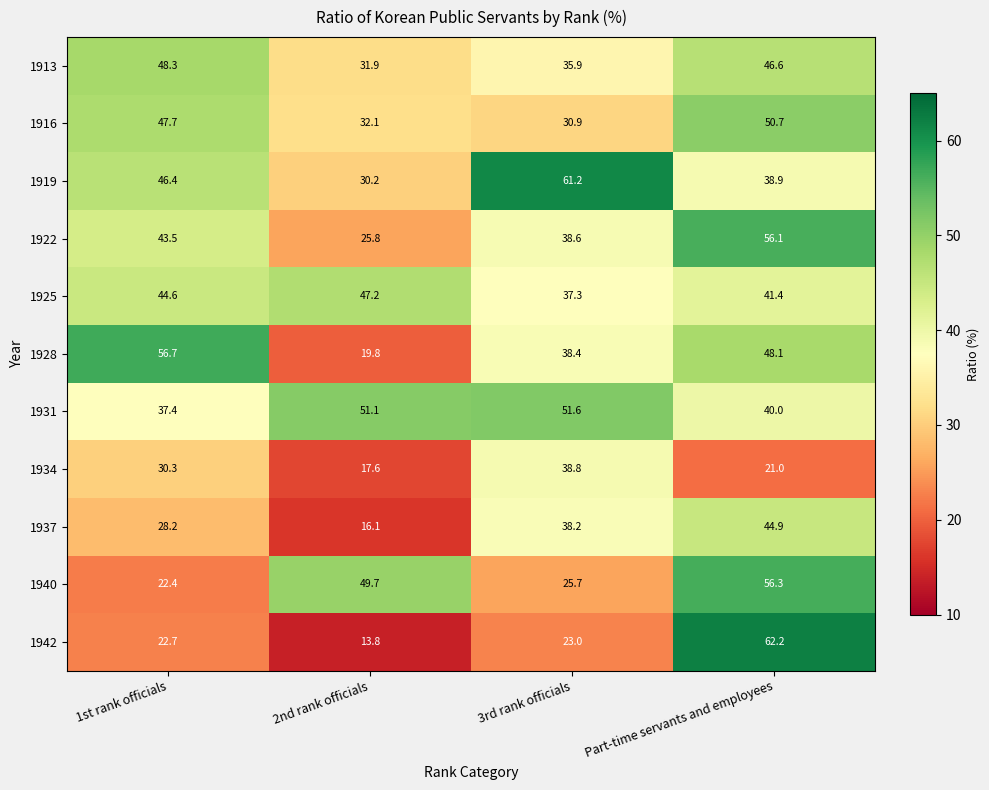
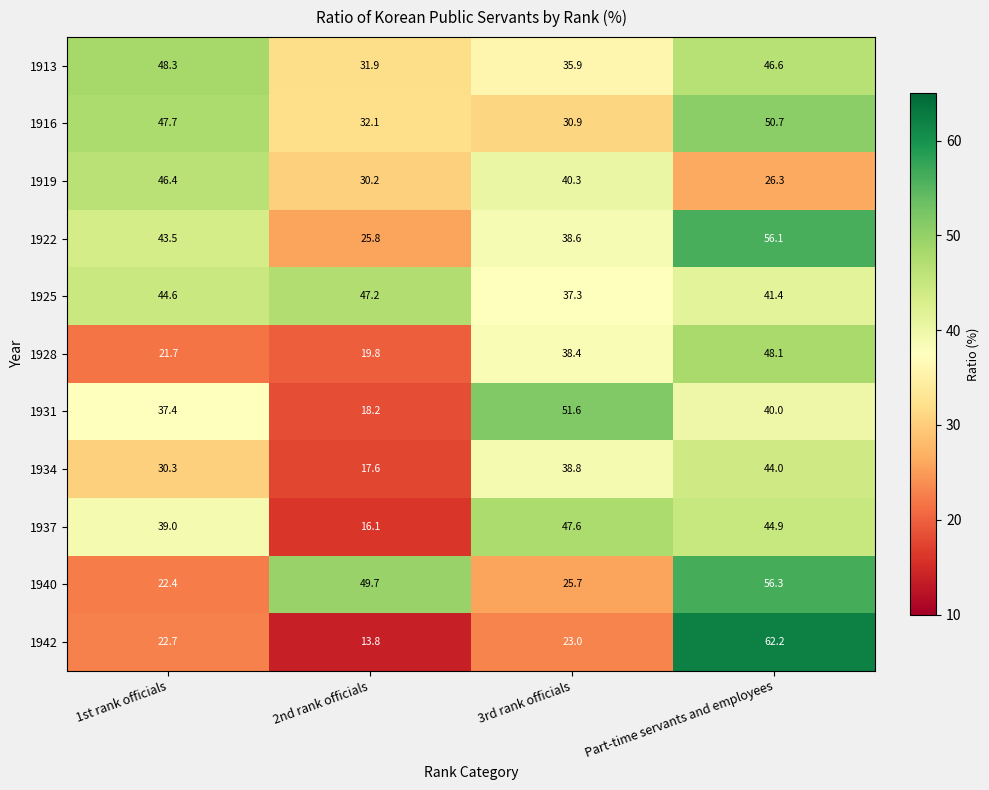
1919, 3rd rank officials: 61.2 -> 40.3
1919, Part-time servants and employees: 38.9 -> 26.3
1928, 1st rank officials: 56.7 -> 21.7
1931, 2nd rank officials: 51.1 -> 18.2
1934, Part-time servants and employees: 21.0 -> 44.0
1937, 1st rank officials: 28.2 -> 39.0
1937, 3rd rank officials: 38.2 -> 47.6
